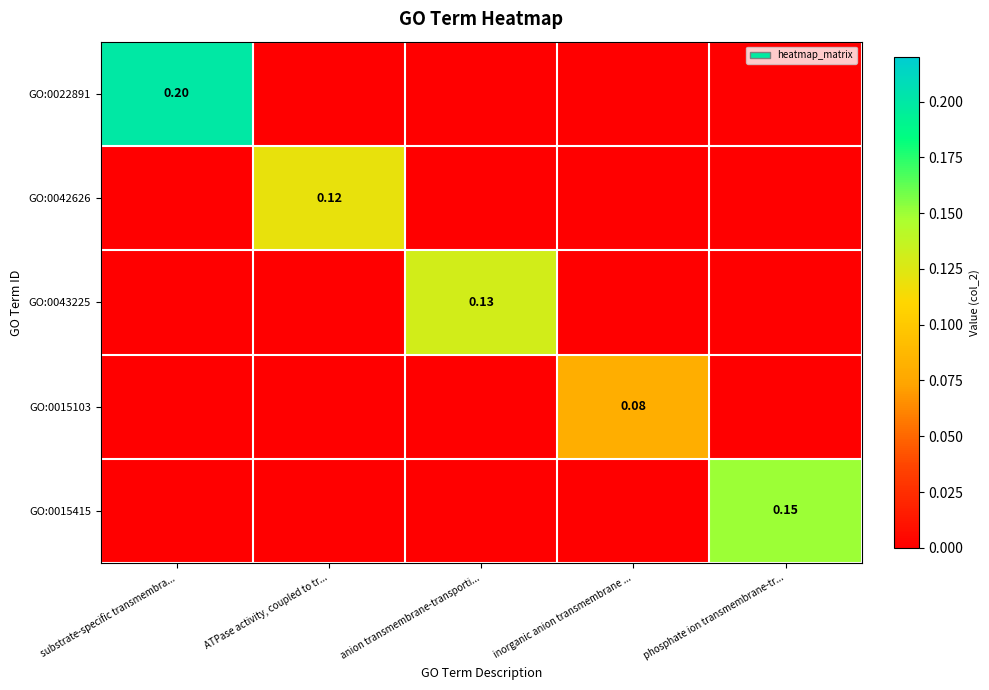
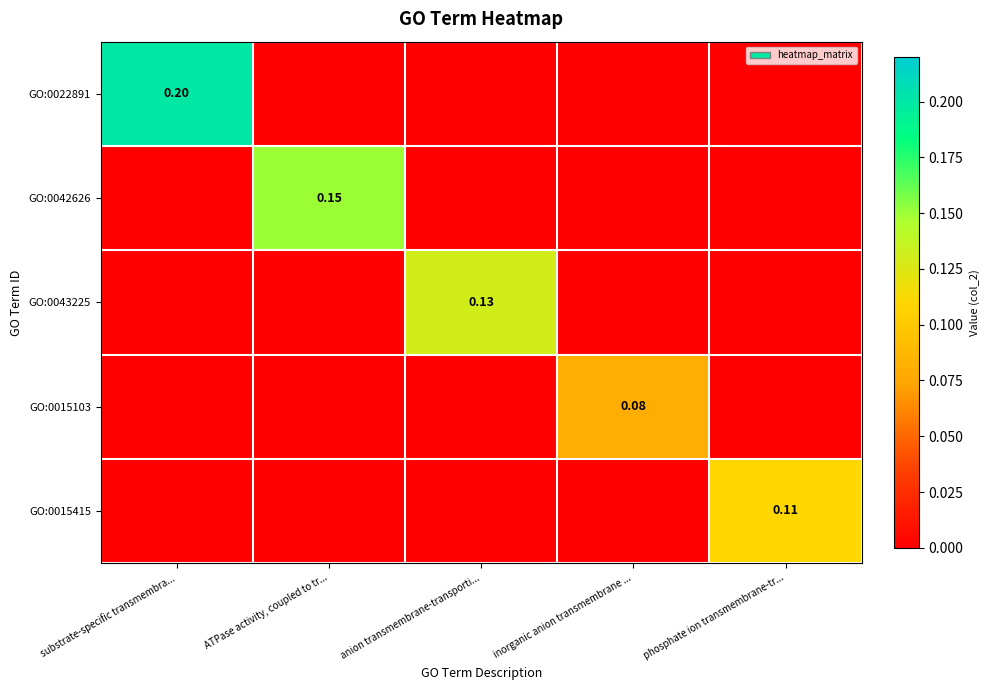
GO:0042626, ATPase activity, coupled to tr...: 0.12 -> 0.15
GO:0015415, phosphate ion transmembrane-tr...: 0.15 -> 0.11
